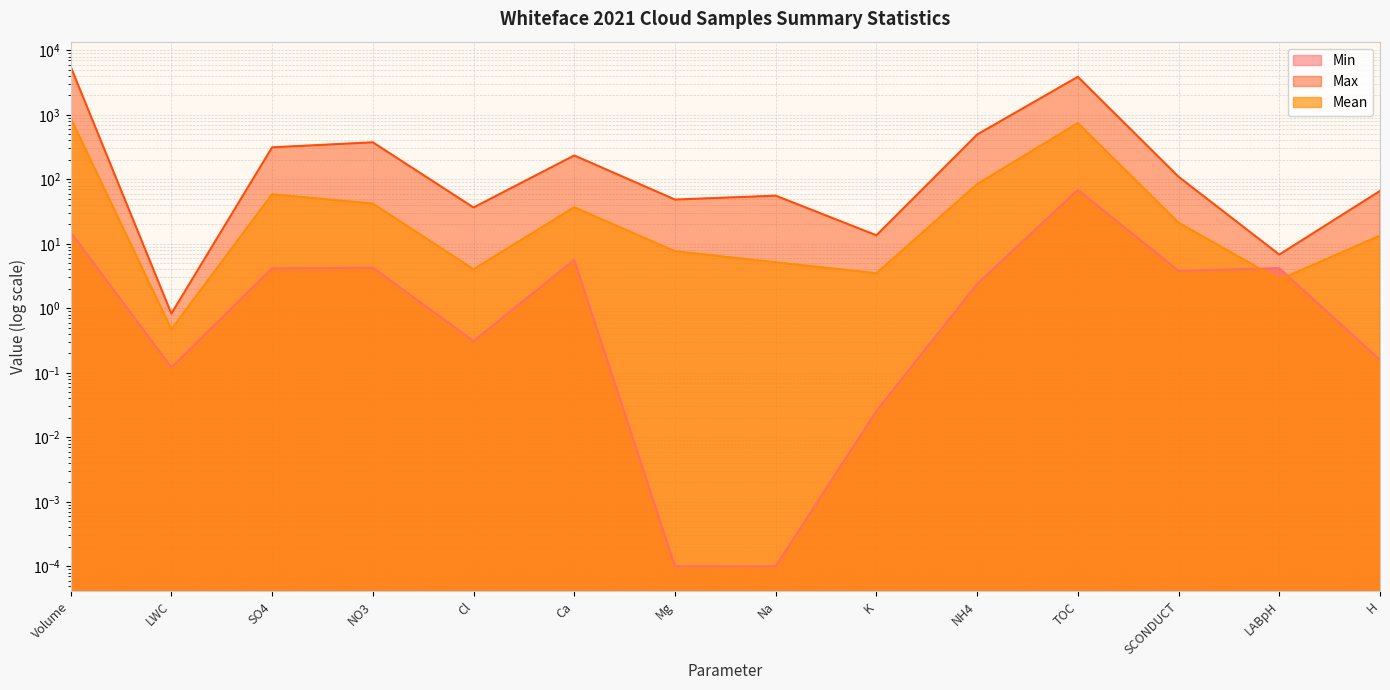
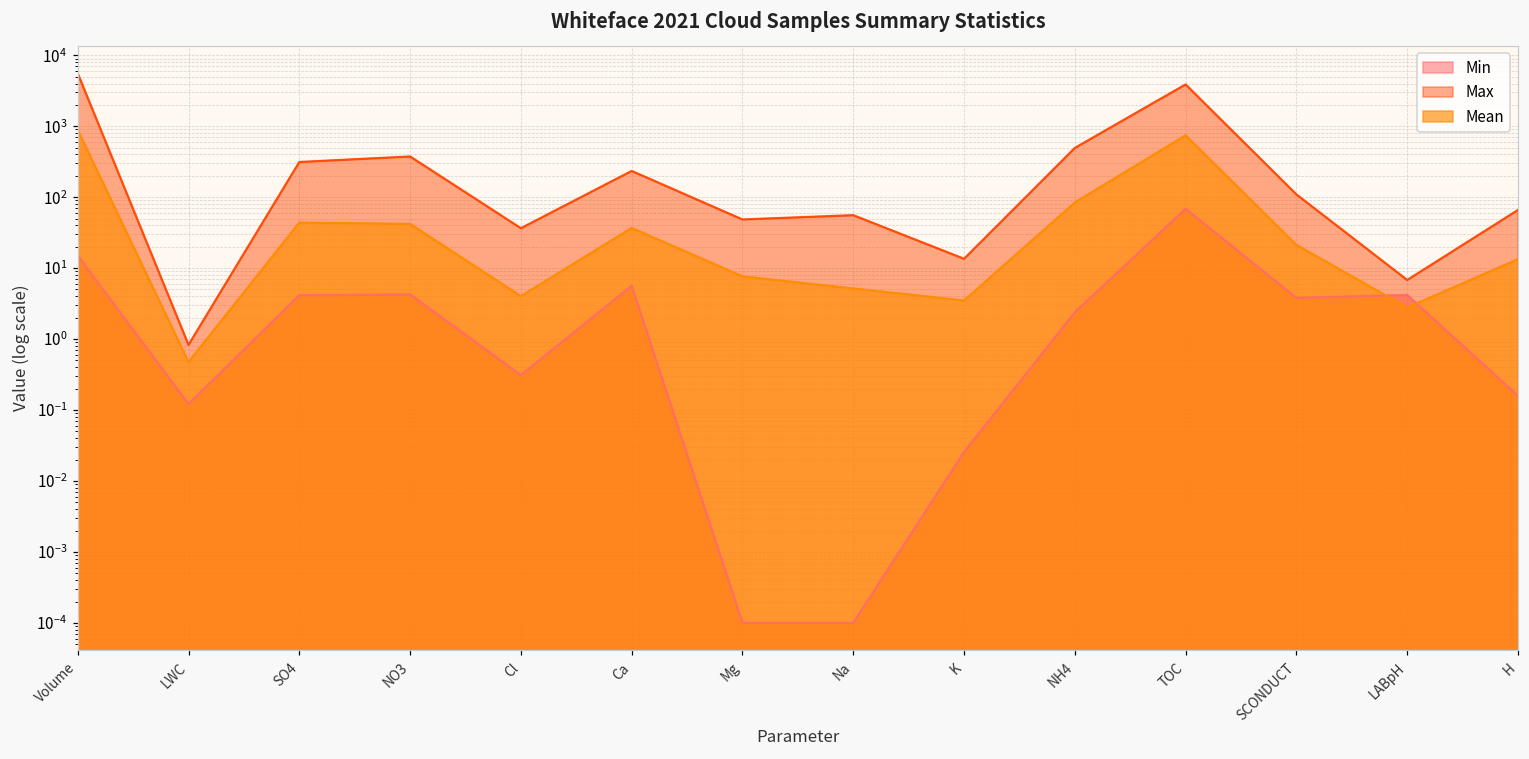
Mean, SO4: 60 -> 40
